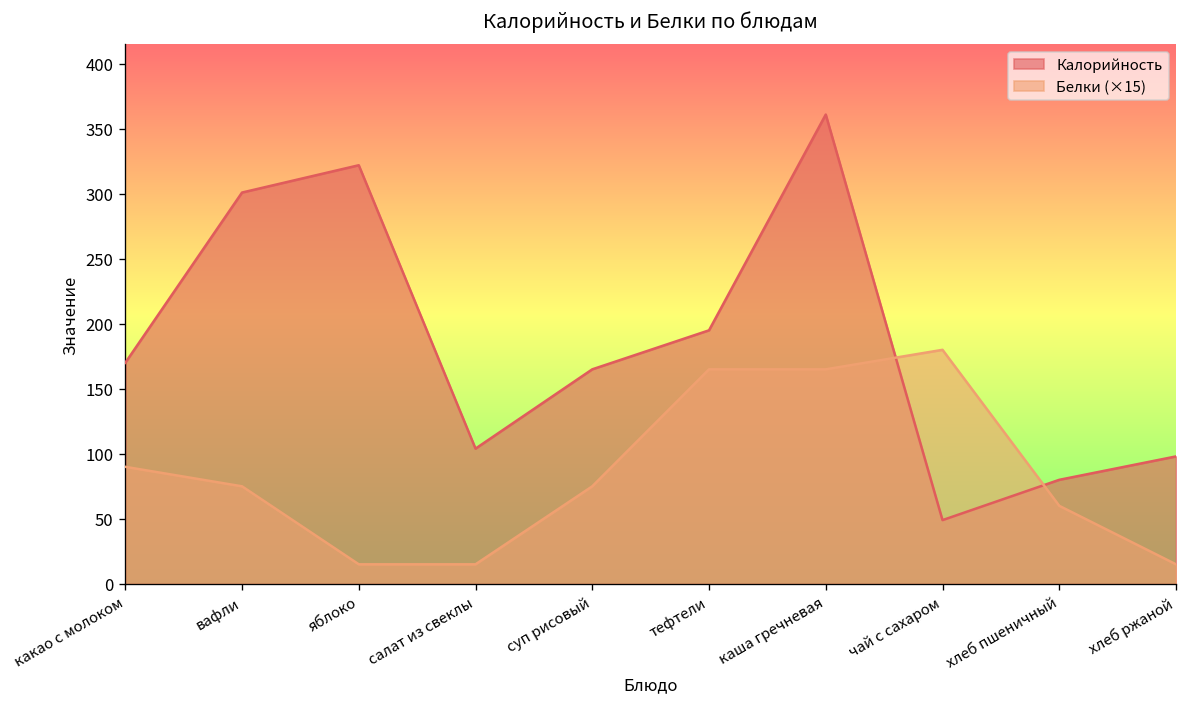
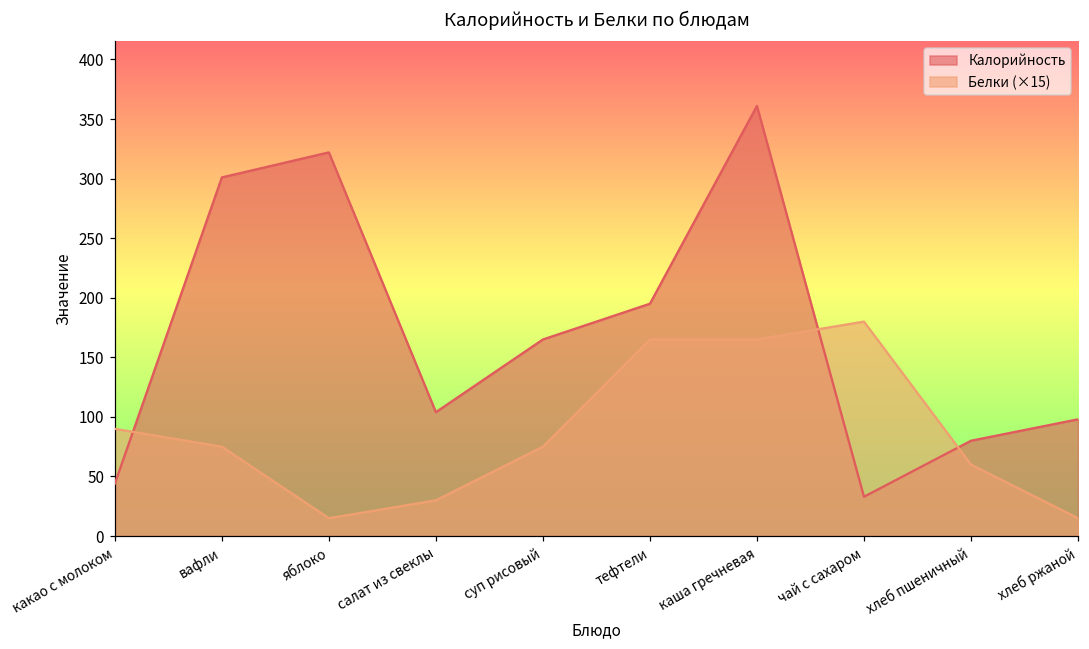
Калорийность, какао с молоком: 170 -> 44
Белки (×15), салат из свеклы: 15 -> 30
Калорийность, чай с сахаром: 49 -> 33
